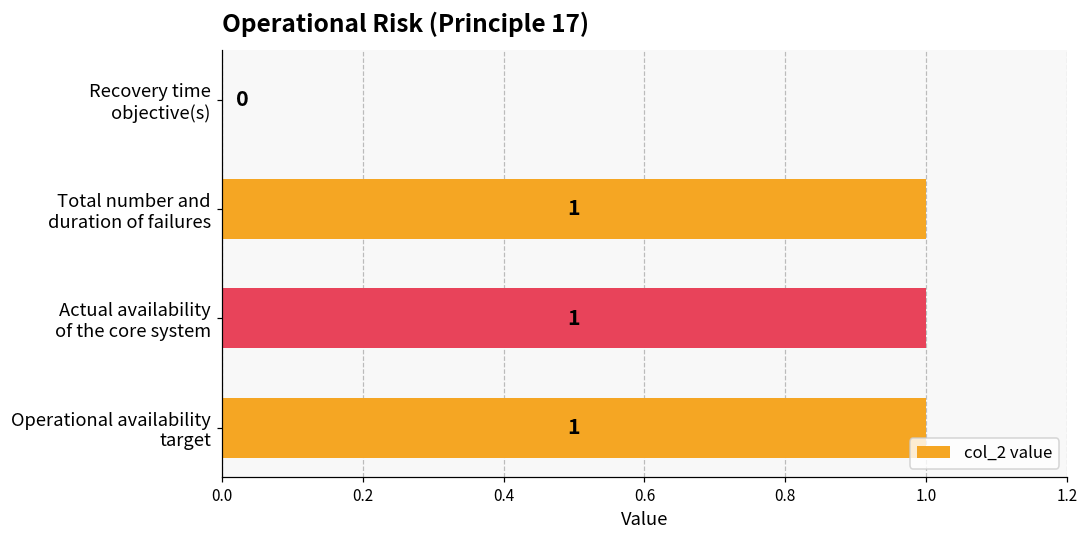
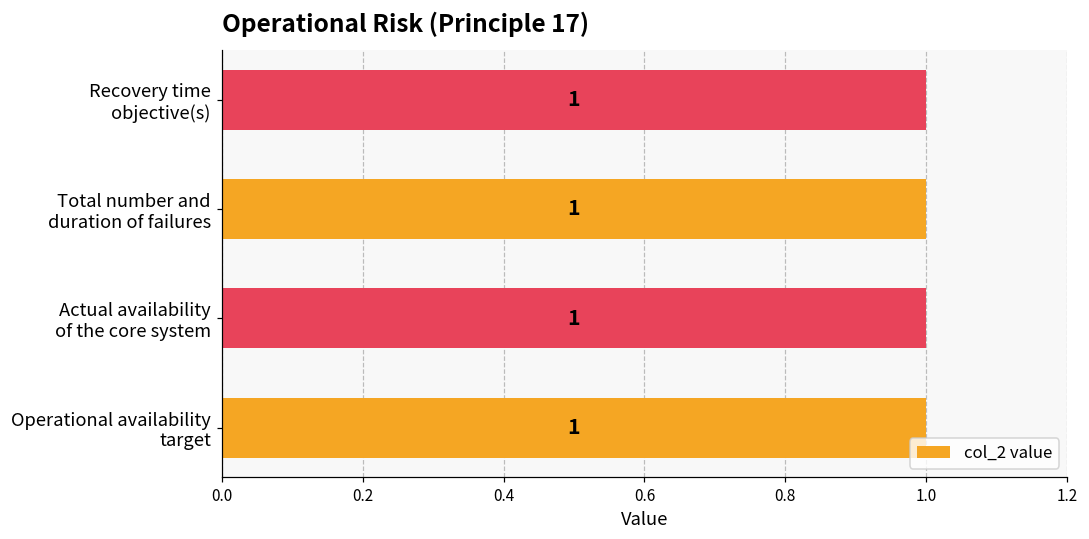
Recovery time objective(s): 0 -> 1
